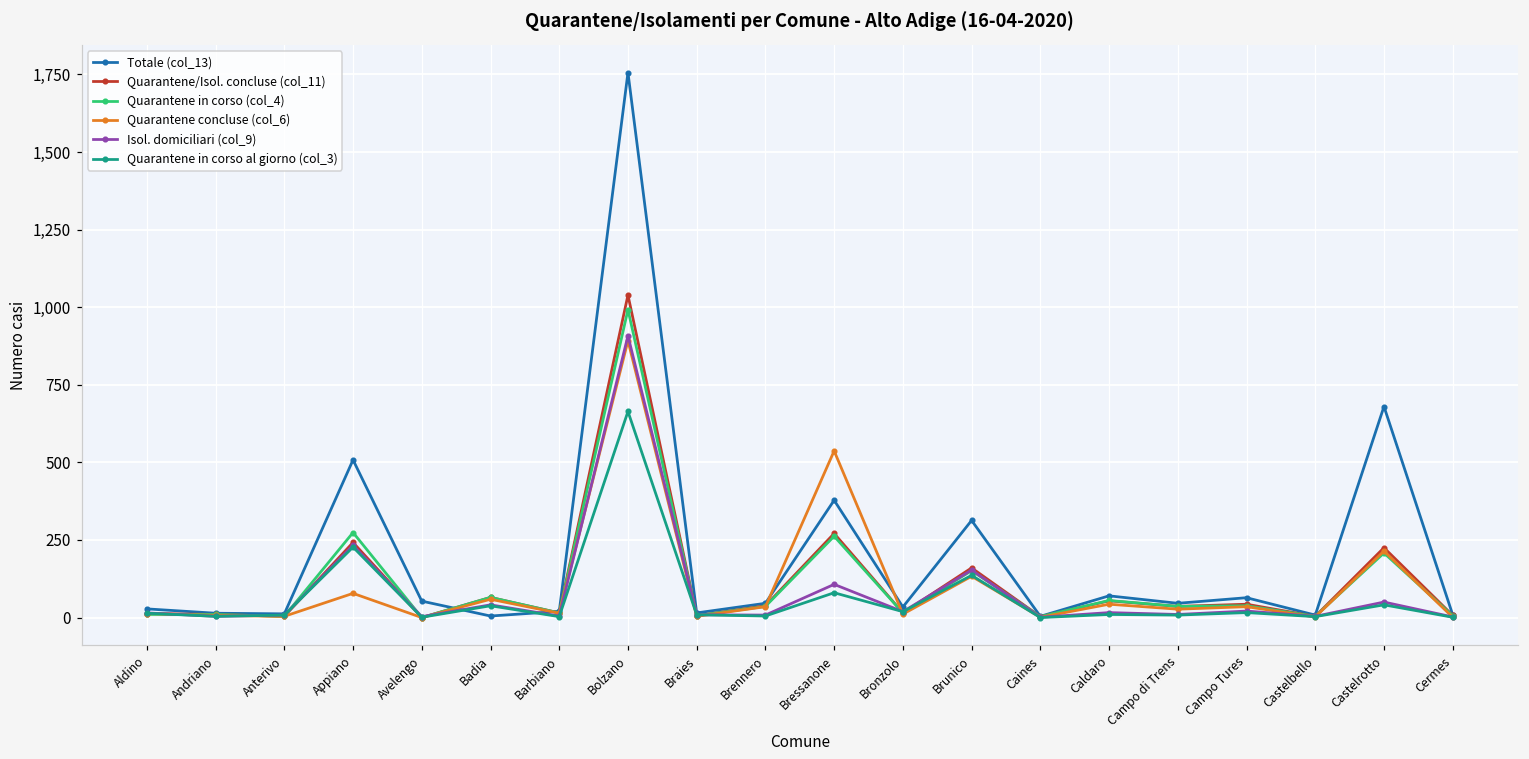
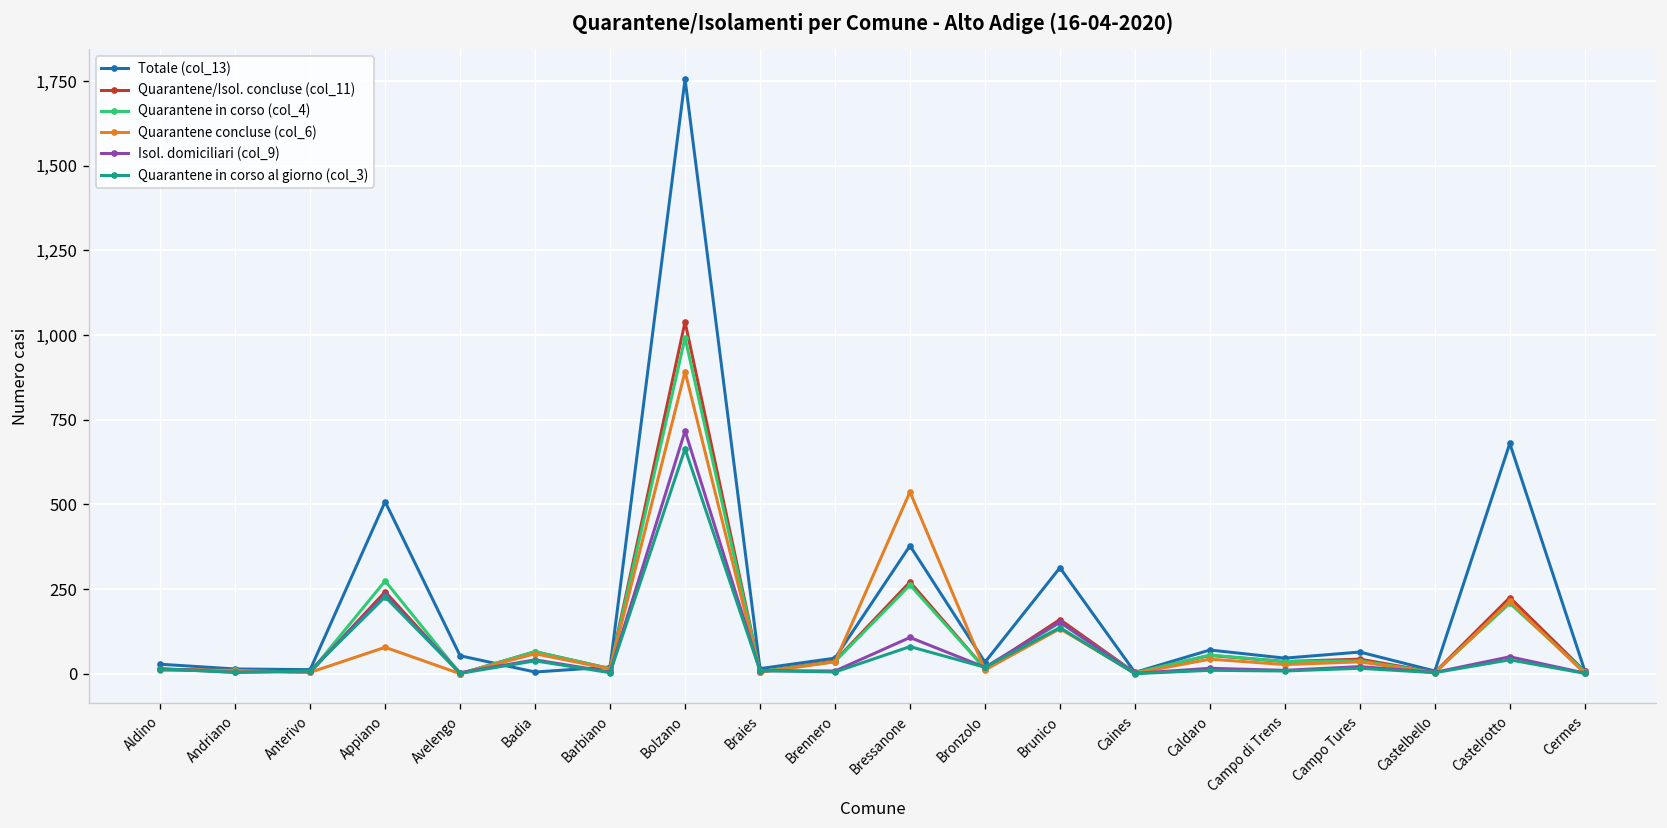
Isol. domiciliari (col_9), Bolzano: 910 -> 720
